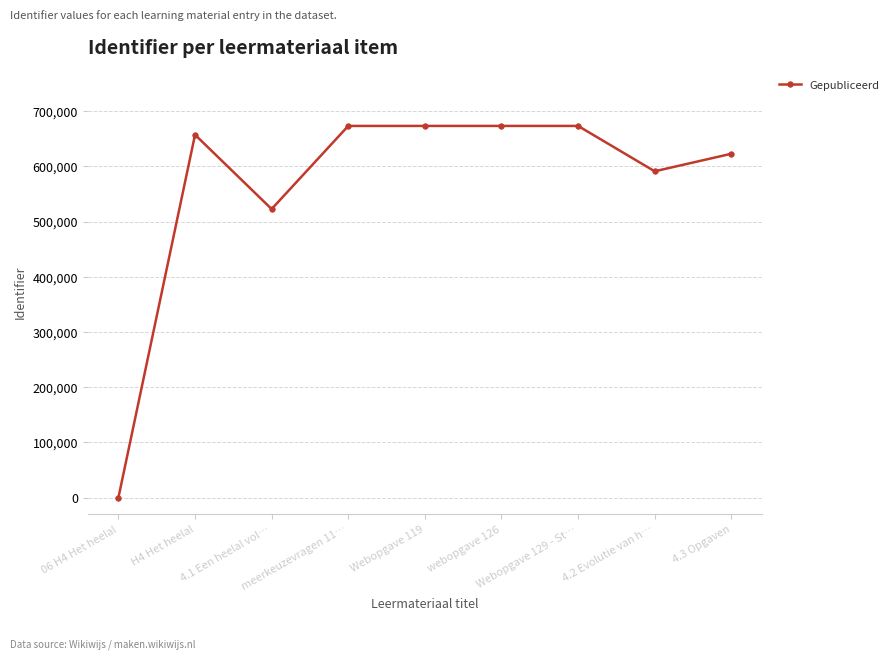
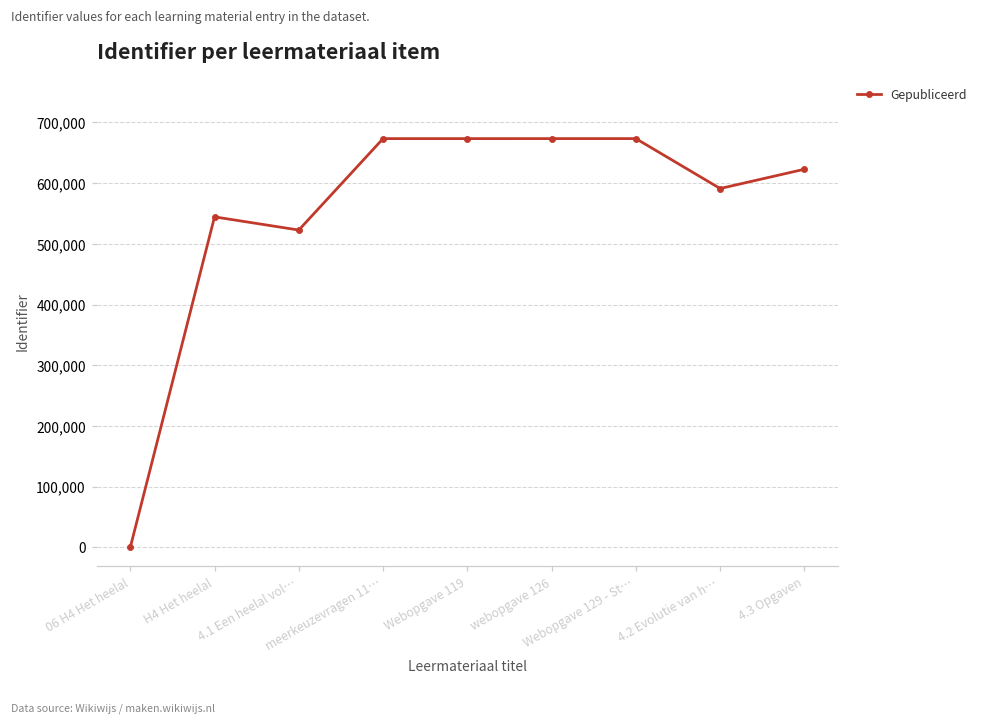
H4 Het heelal: 660,000 -> 540,000
